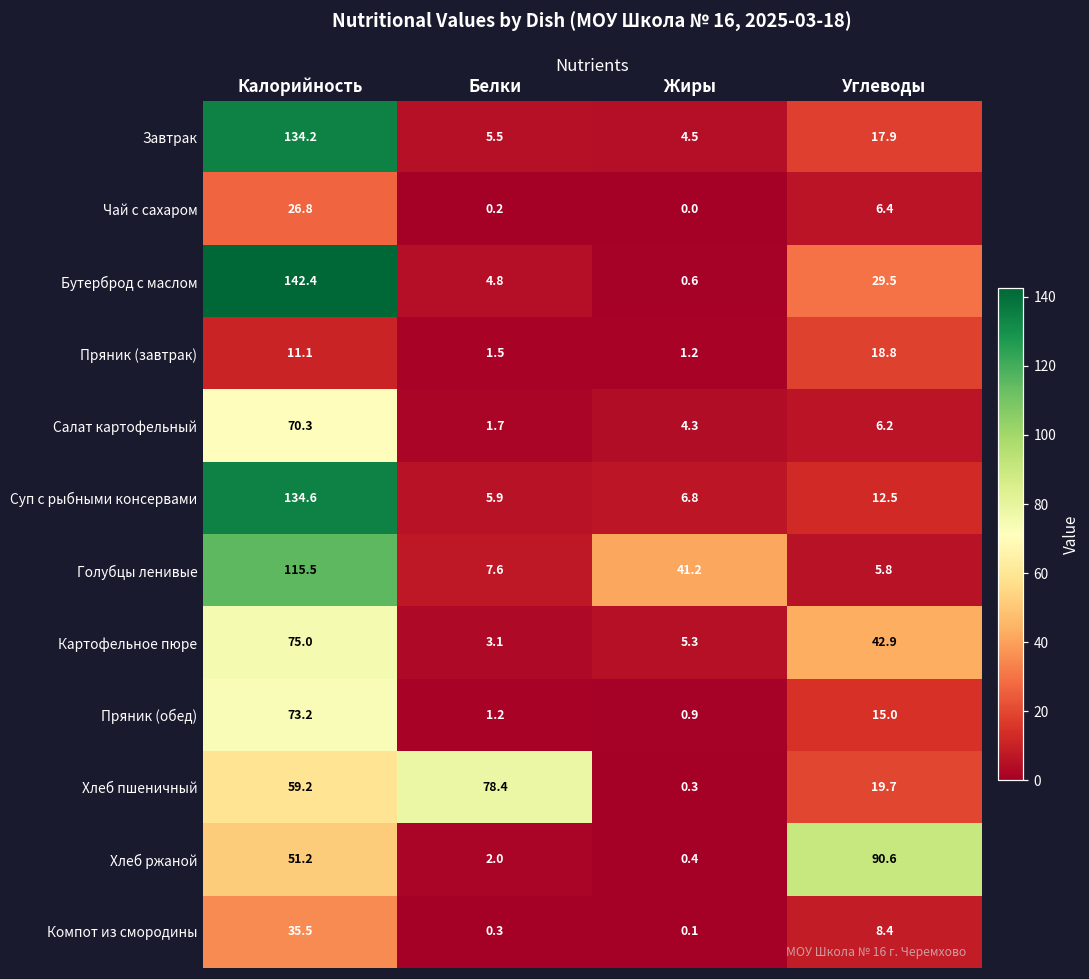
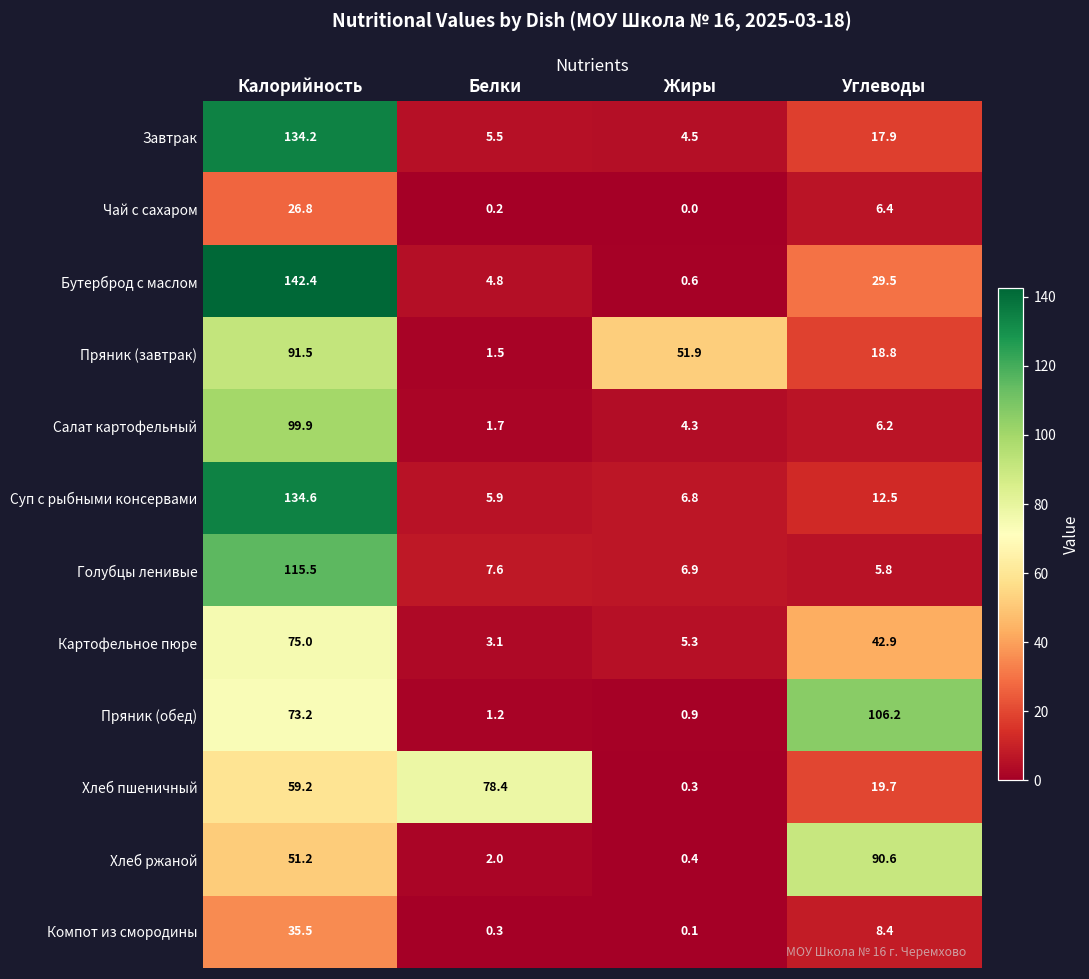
Пряник (завтрак), Калорийность: 11.1 -> 91.5
Пряник (завтрак), Жиры: 1.2 -> 51.9
Салат картофельный, Калорийность: 70.3 -> 99.9
Голубцы ленивые, Жиры: 41.2 -> 6.9
Пряник (обед), Углеводы: 15.0 -> 106.2
